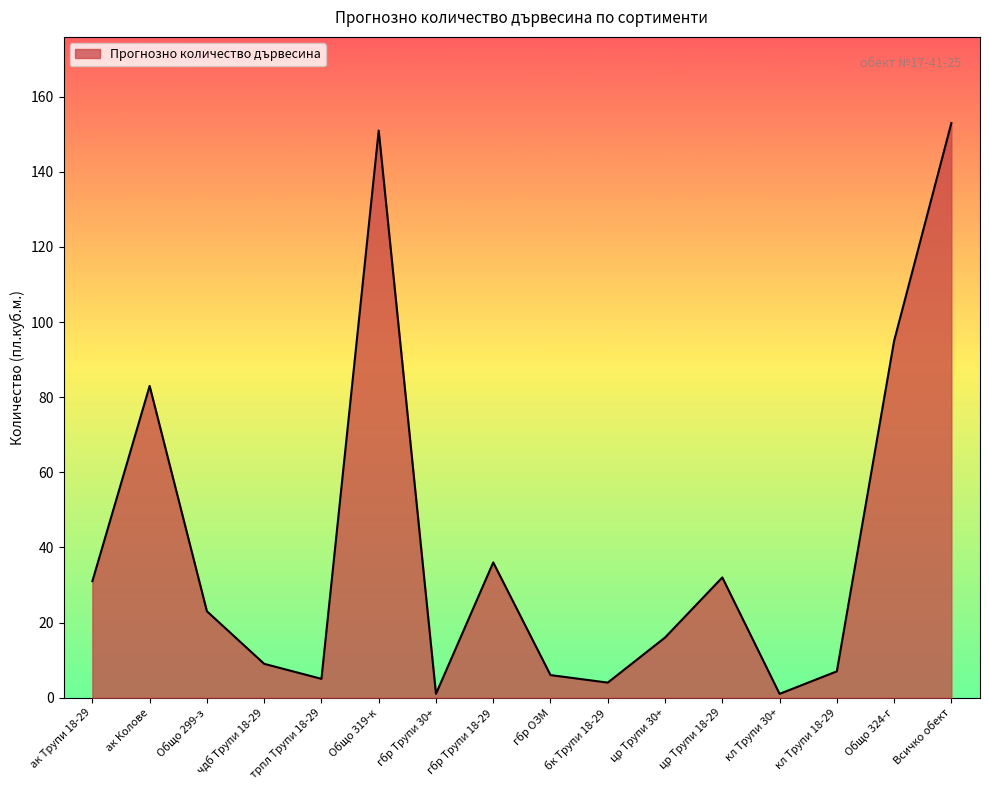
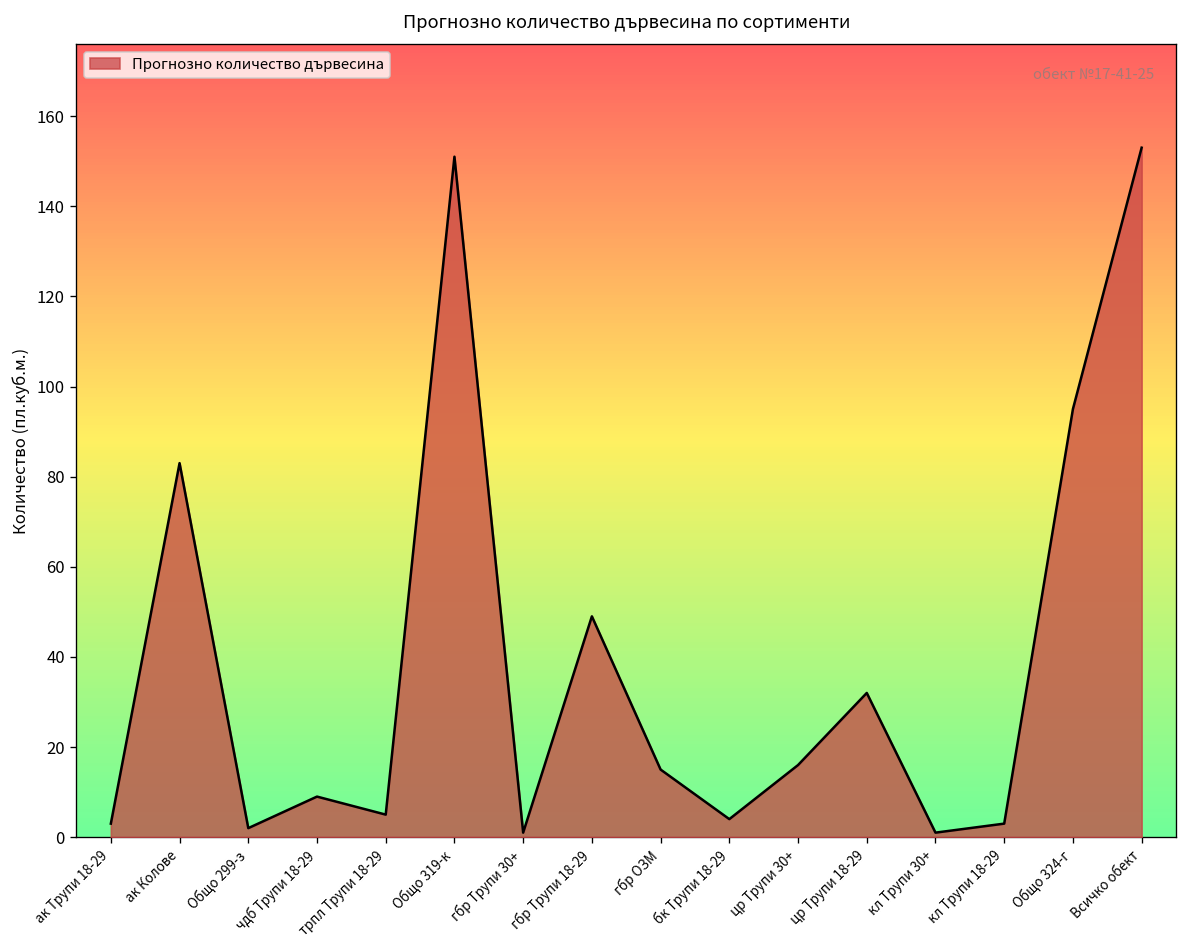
ак Трупи 18-29: 31 -> 3
Общо 299-з: 23 -> 2
гбр Трупи 18-29: 36 -> 49
гбр ОЗМ: 6 -> 15
кл Трупи 18-29: 7 -> 3
